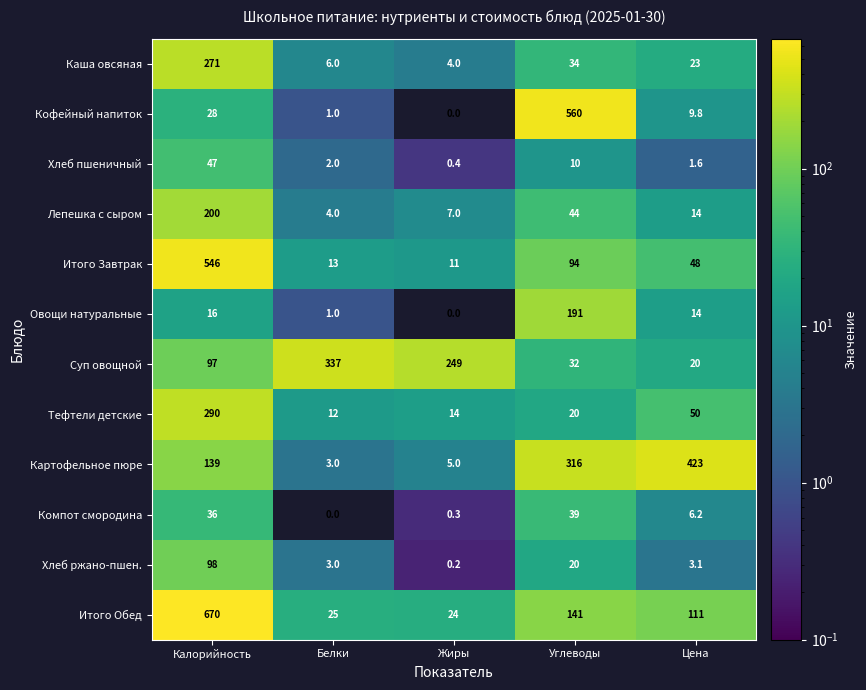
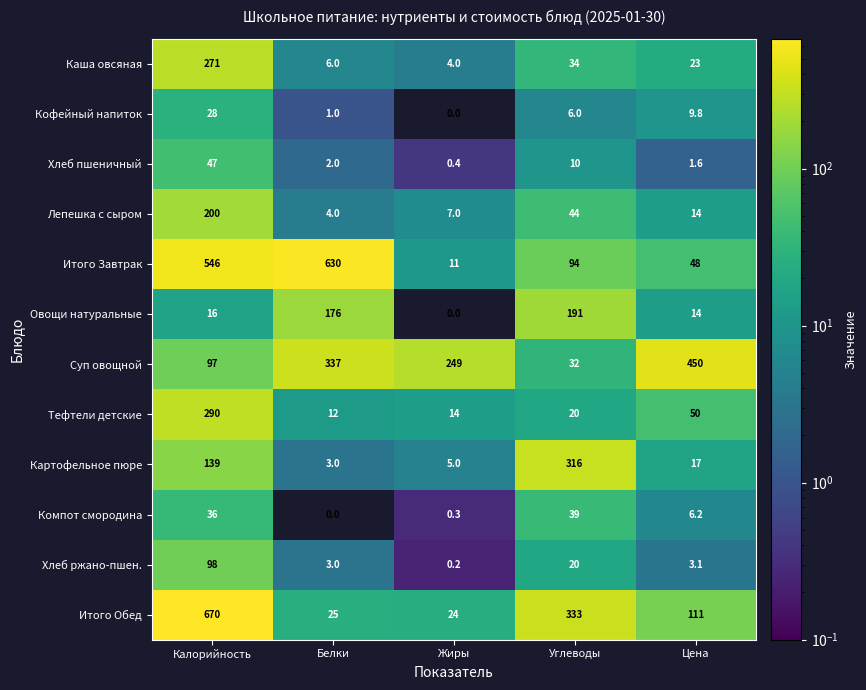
Кофейный напиток, Углеводы: 560 -> 6.0
Итого Завтрак, Белки: 13 -> 630
Овощи натуральные, Белки: 1.0 -> 176
Суп овощной, Цена: 20 -> 450
Картофельное пюре, Цена: 423 -> 17
Итого Обед, Углеводы: 141 -> 333
